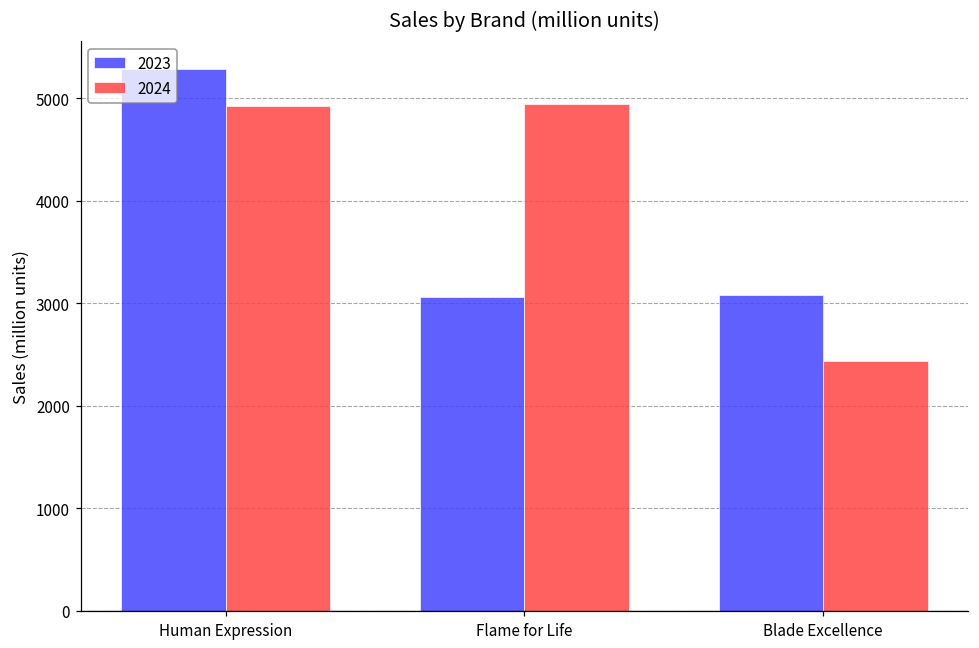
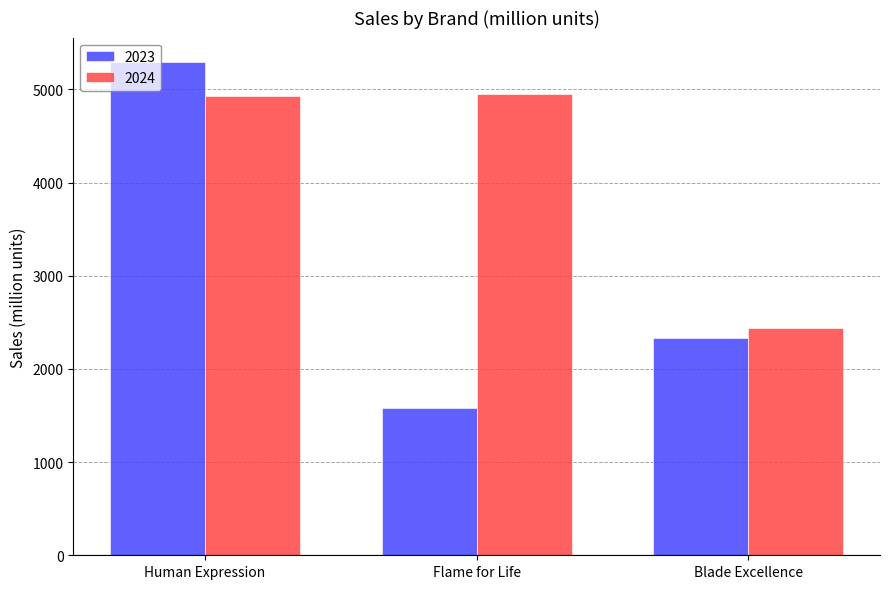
2023, Flame for Life: 3100 -> 1600
2023, Blade Excellence: 3100 -> 2300
